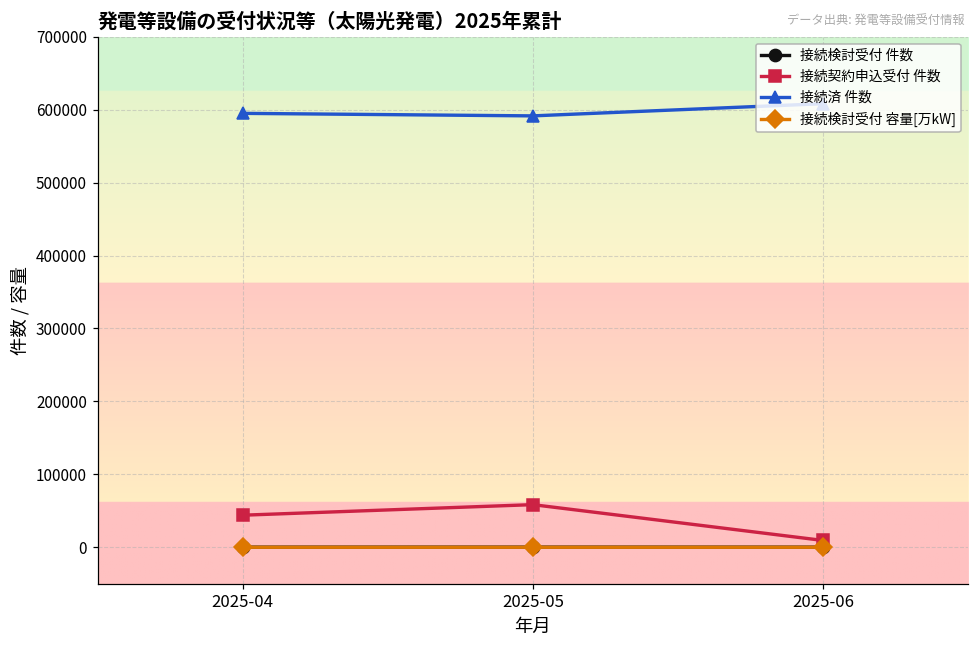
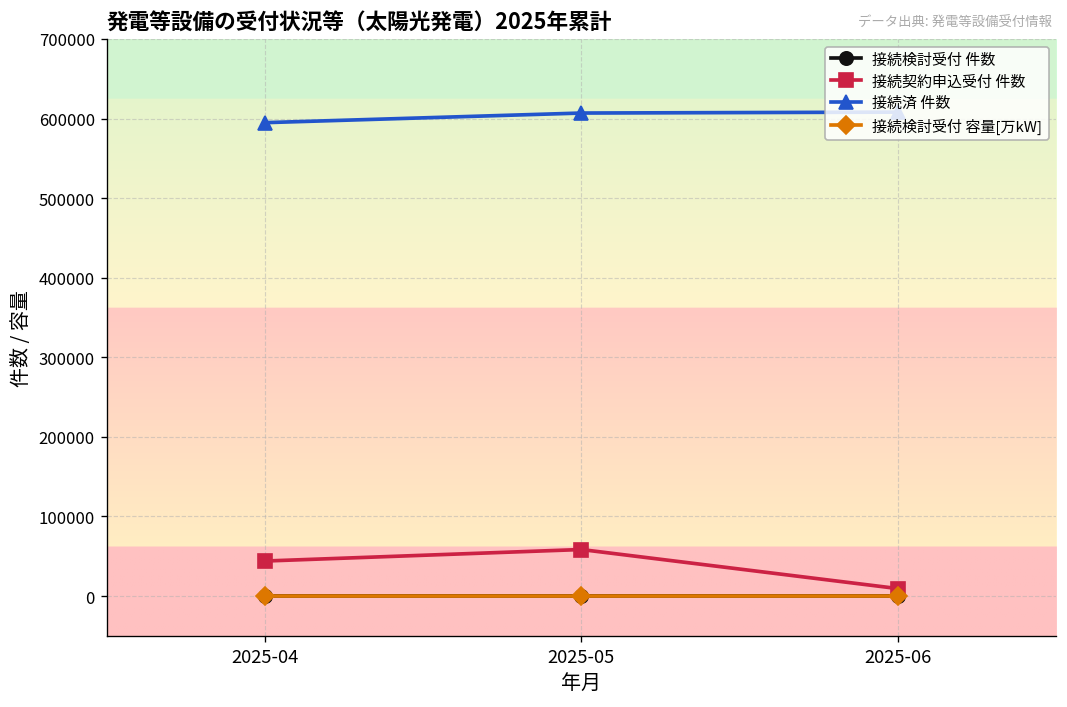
接続済 件数, 2025-05: 590000 -> 610000
